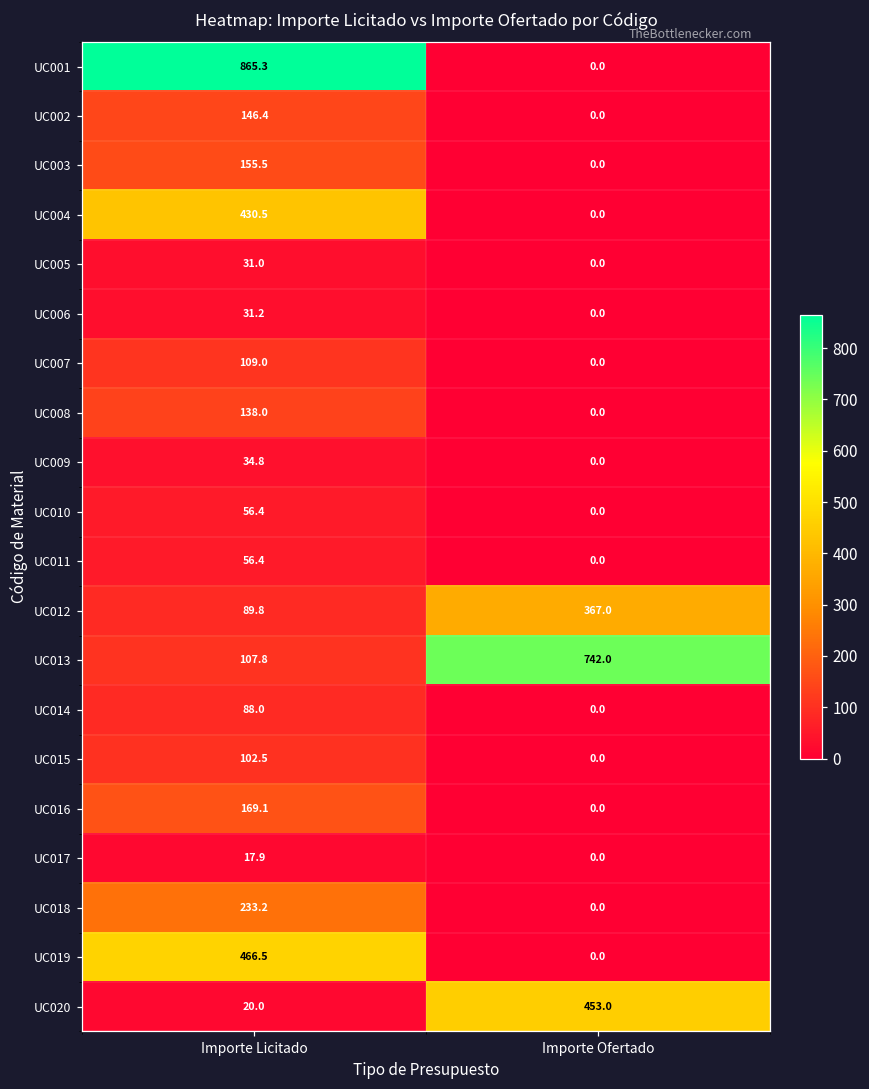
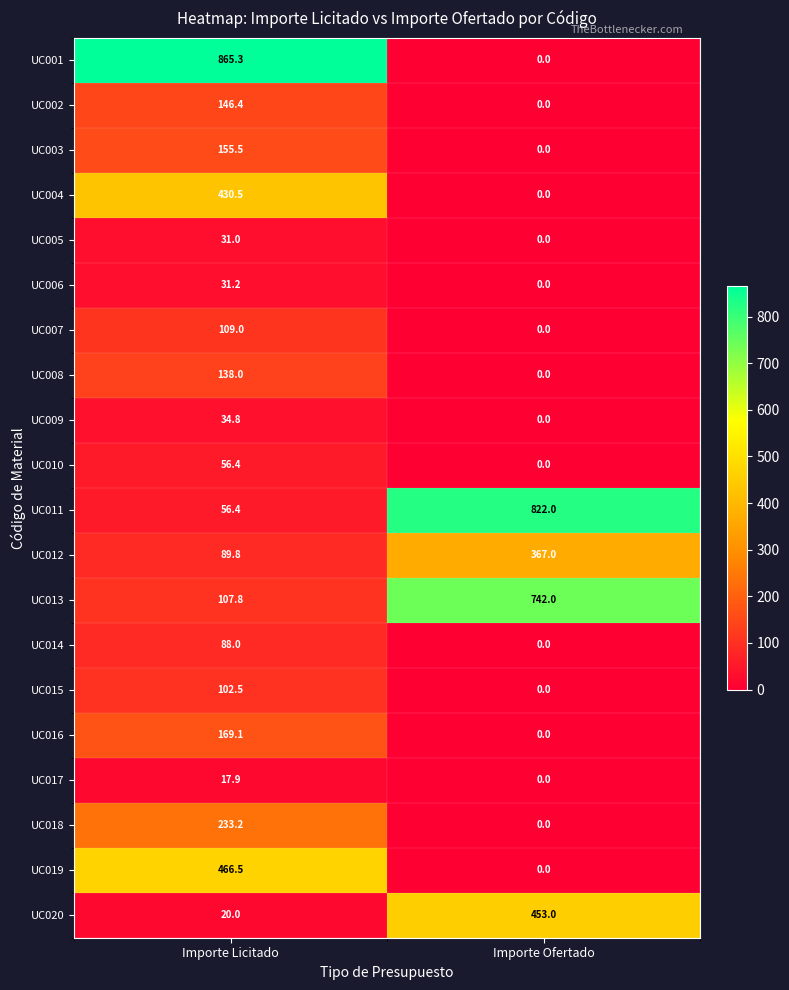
UC011, Importe Ofertado: 0.0 -> 822.0
